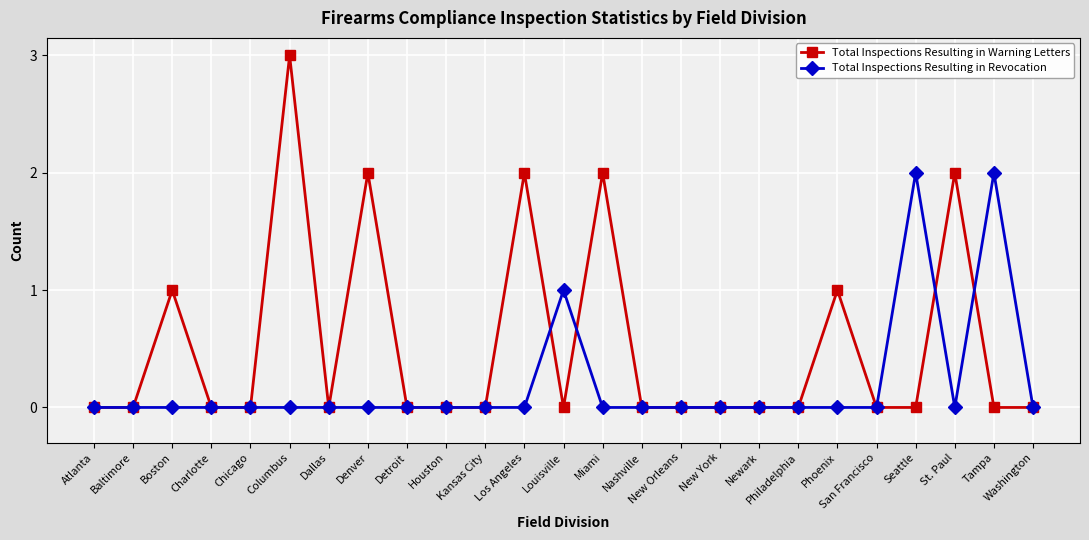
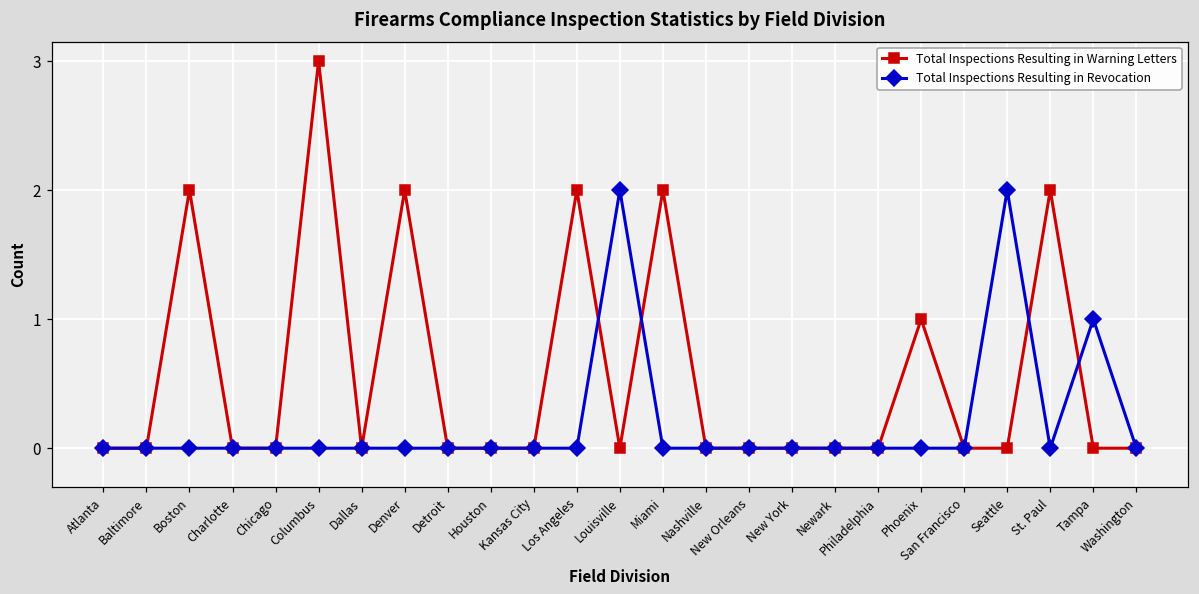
Total Inspections Resulting in Warning Letters, Boston: 1 -> 2
Total Inspections Resulting in Revocation, Louisville: 1 -> 2
Total Inspections Resulting in Revocation, Tampa: 2 -> 1
